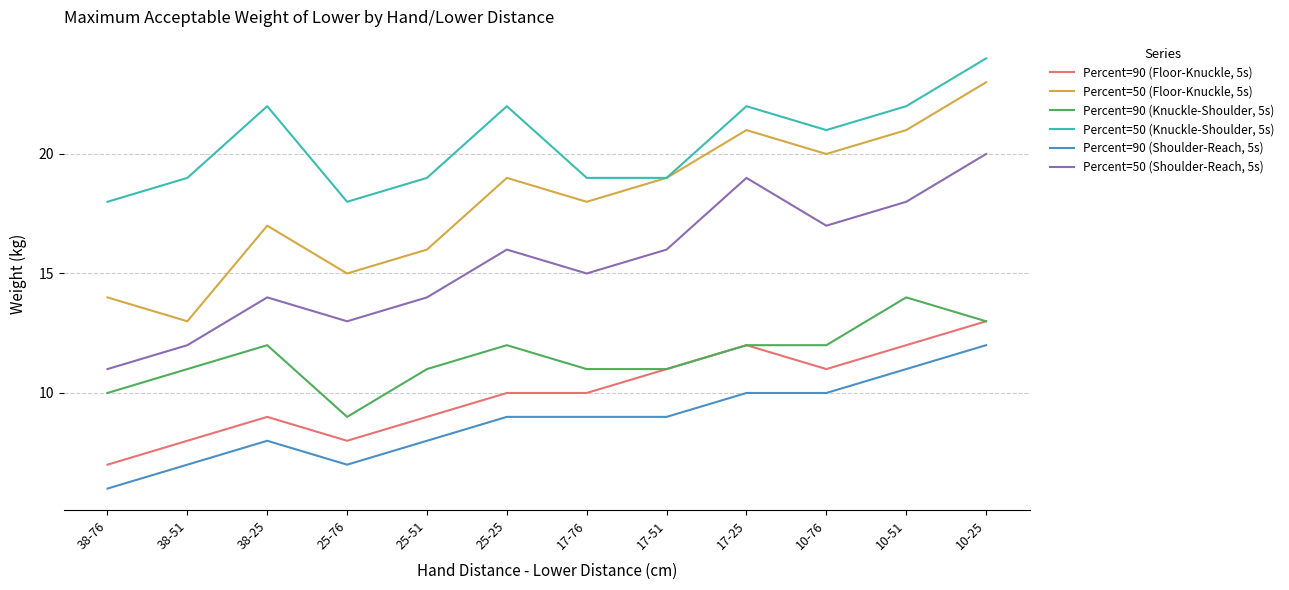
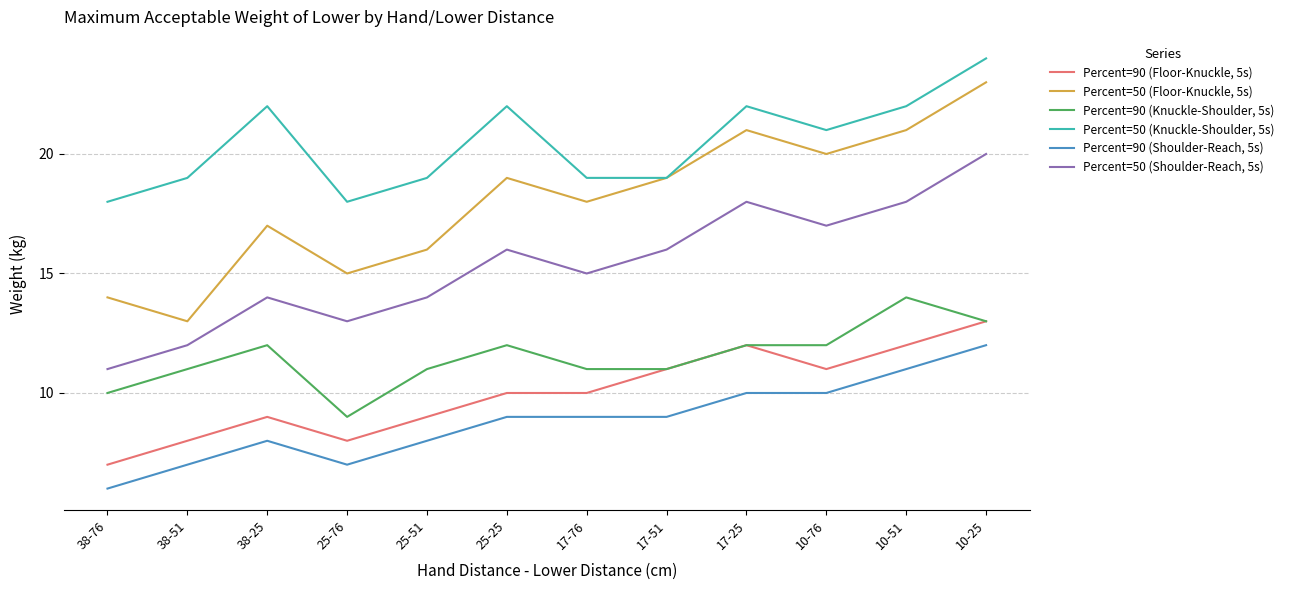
Percent=50 (Shoulder-Reach, 5s), 17-25: 19 -> 18
